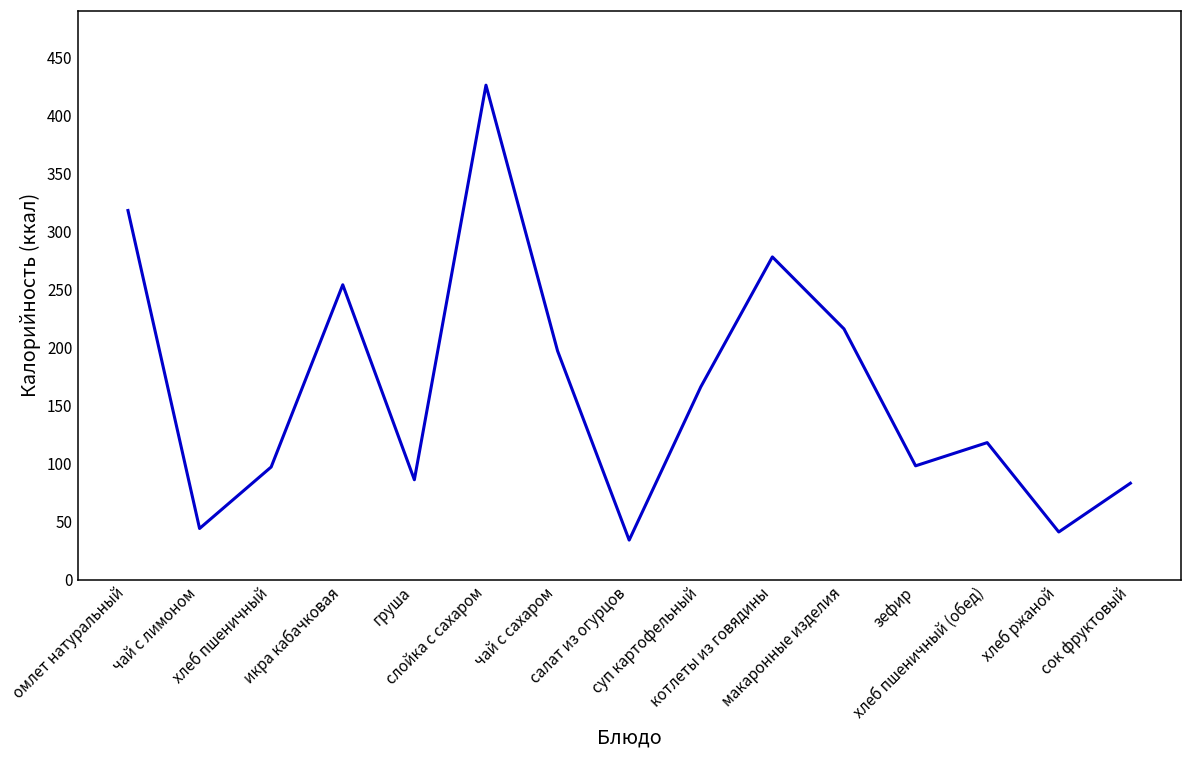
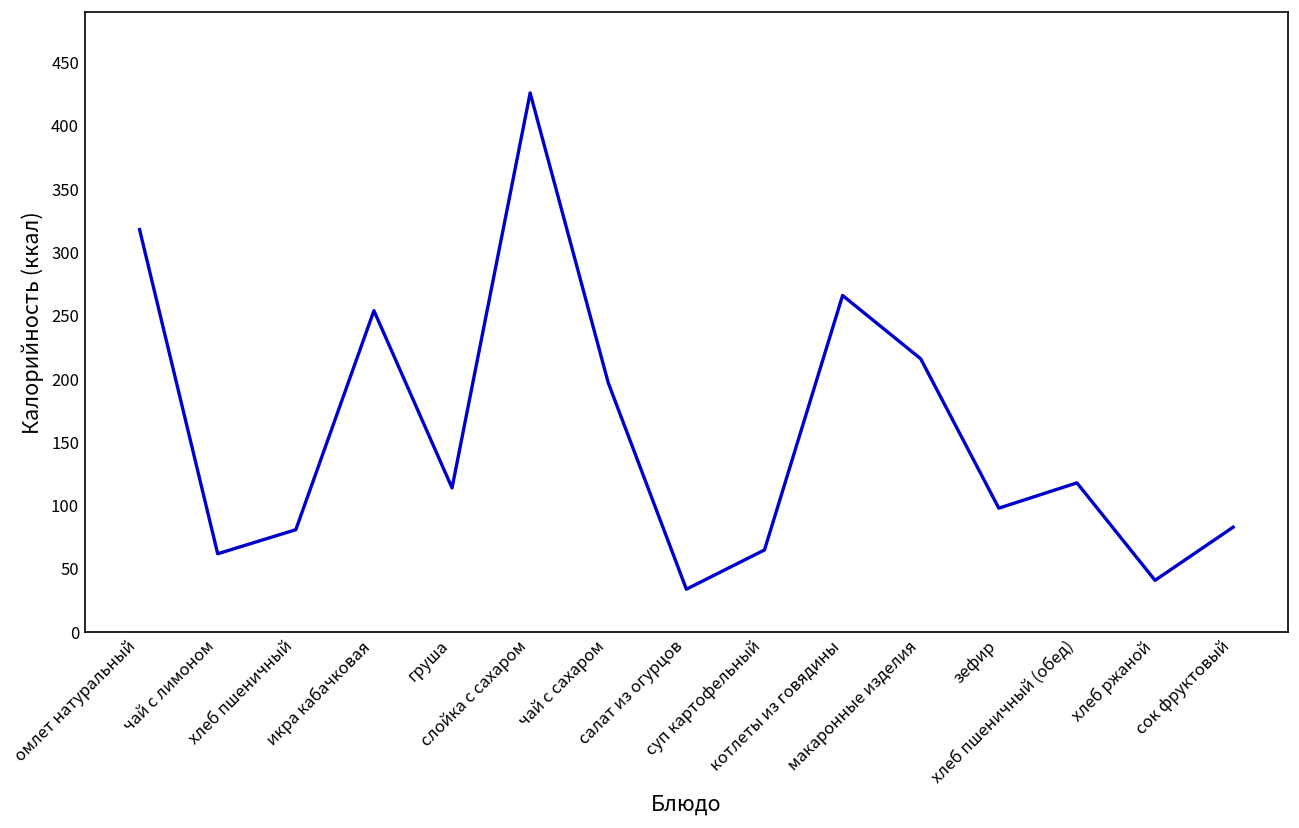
чай с лимоном: 44 -> 62
хлеб пшеничный: 97 -> 81
груша: 86 -> 114
суп картофельный: 166 -> 65
котлеты из говядины: 278 -> 266
